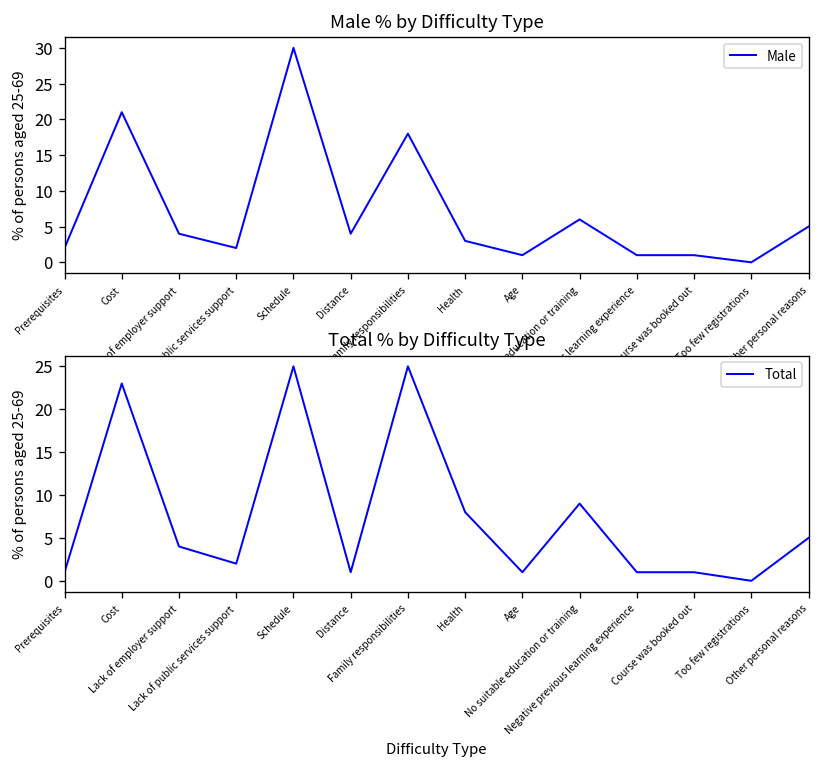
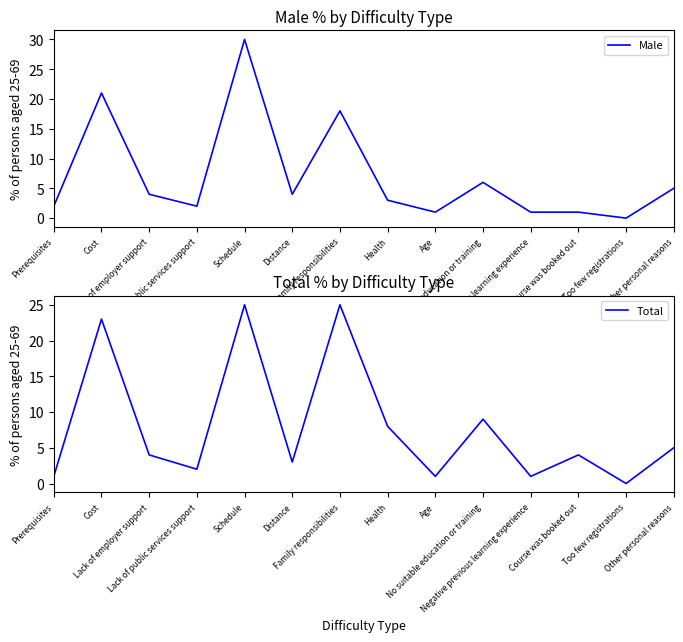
Total % by Difficulty Type, Distance: 1 -> 3
Total % by Difficulty Type, Course was booked out: 1 -> 4
